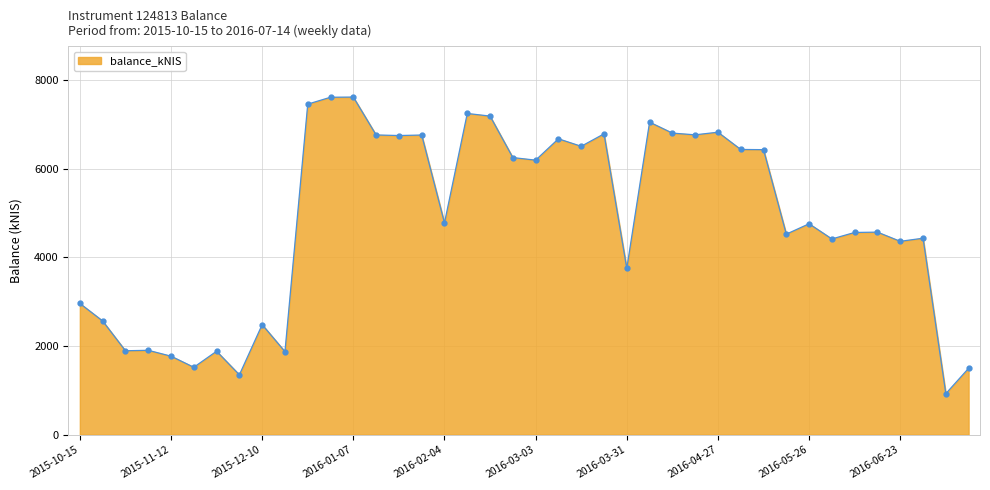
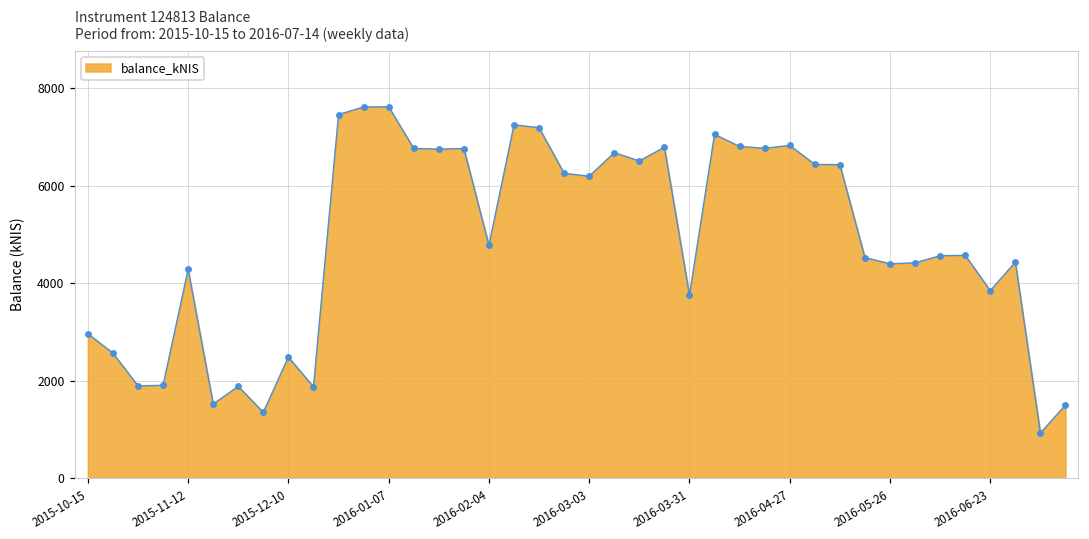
2015-11-12: 1800 -> 4300
2016-05-26: 4800 -> 4400
2016-06-23: 4400 -> 3800
